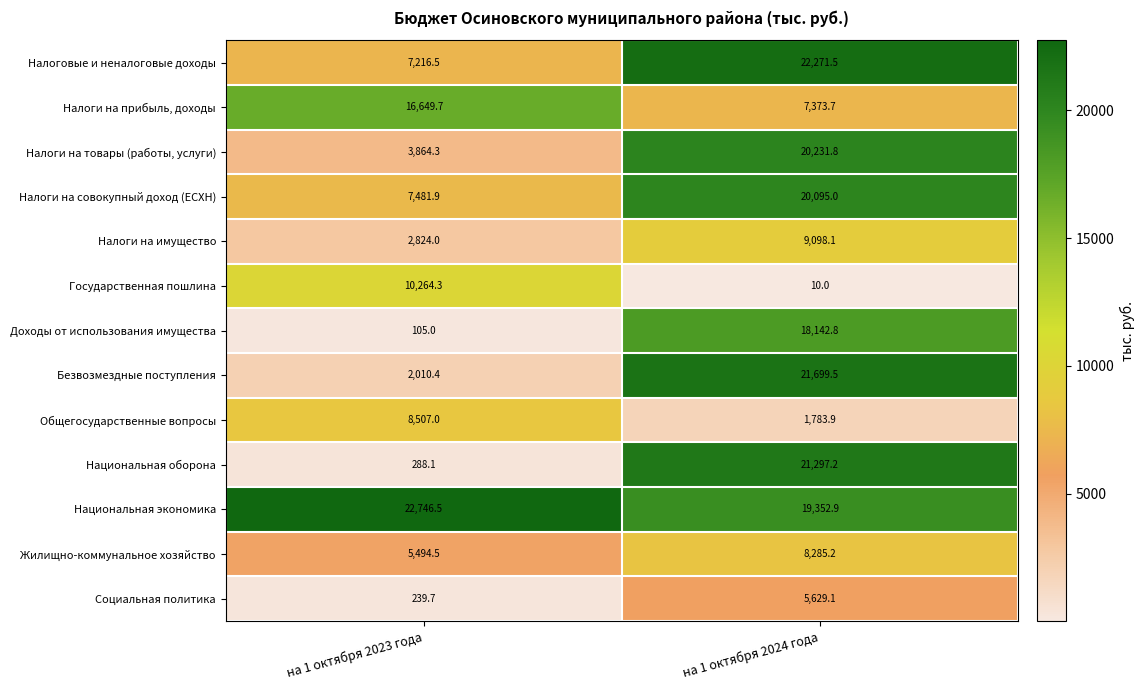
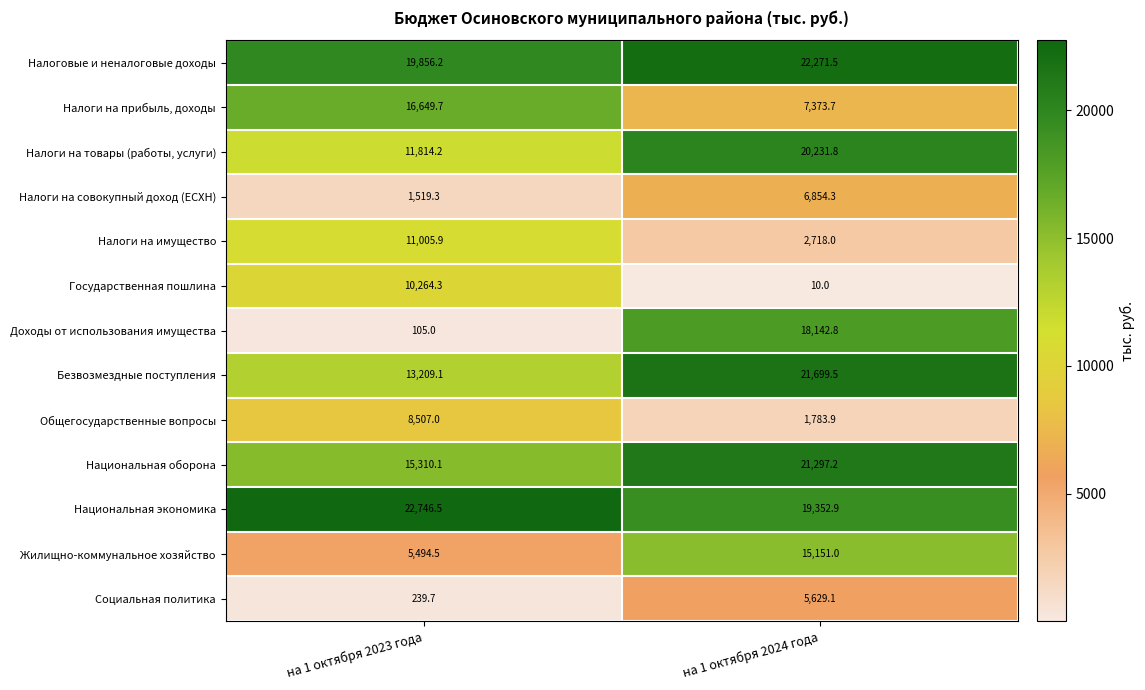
Налоговые и неналоговые доходы, на 1 октября 2023 года: 7,216.5 -> 19,856.2
Налоги на товары (работы, услуги), на 1 октября 2023 года: 3,864.3 -> 11,814.2
Налоги на совокупный доход (ЕСХН), на 1 октября 2023 года: 7,481.9 -> 1,519.3
Налоги на совокупный доход (ЕСХН), на 1 октября 2024 года: 20,095.0 -> 6,854.3
Налоги на имущество, на 1 октября 2023 года: 2,824.0 -> 11,005.9
Налоги на имущество, на 1 октября 2024 года: 9,098.1 -> 2,718.0
Безвозмездные поступления, на 1 октября 2023 года: 2,010.4 -> 13,209.1
Национальная оборона, на 1 октября 2023 года: 288.1 -> 15,310.1
Жилищно-коммунальное хозяйство, на 1 октября 2024 года: 8,285.2 -> 15,151.0
